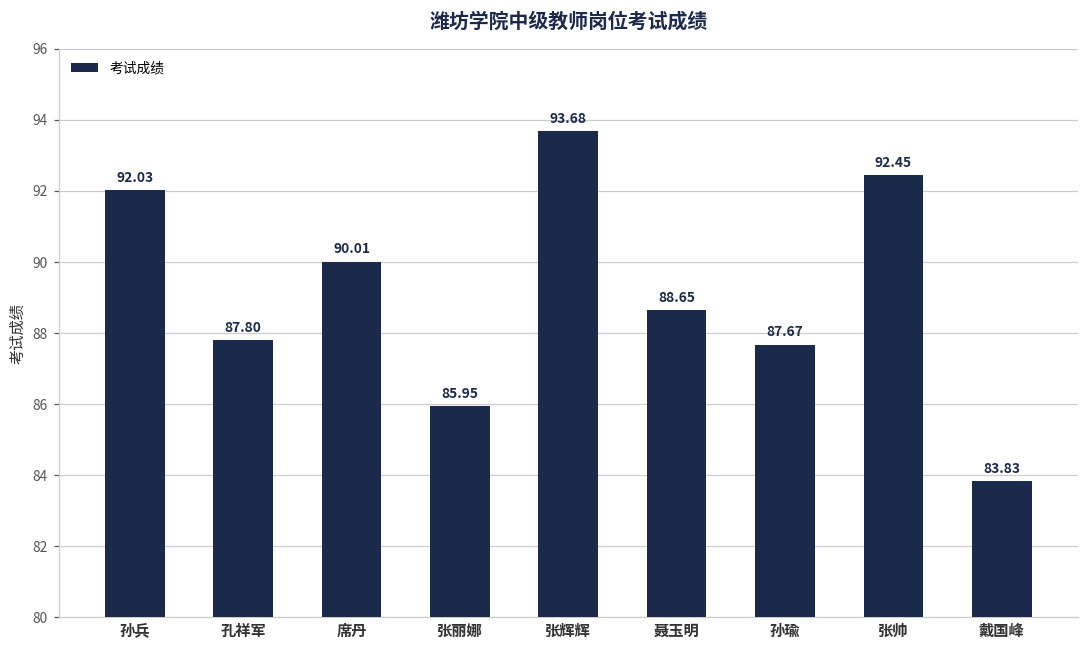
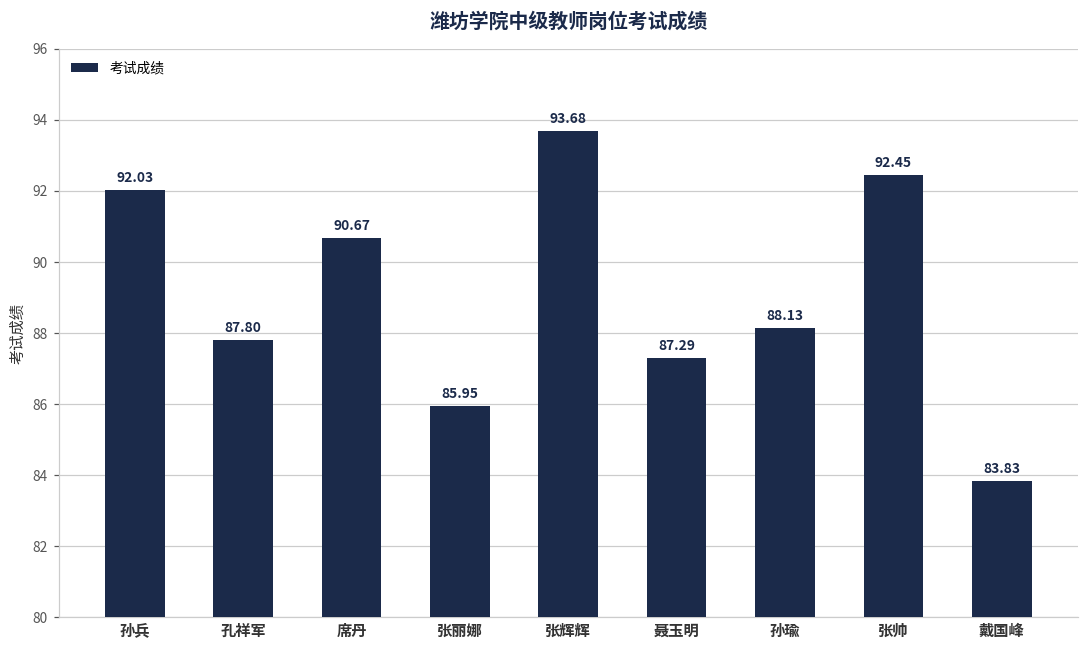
席丹: 90.01 -> 90.67
聂玉明: 88.65 -> 87.29
孙瑜: 87.67 -> 88.13
